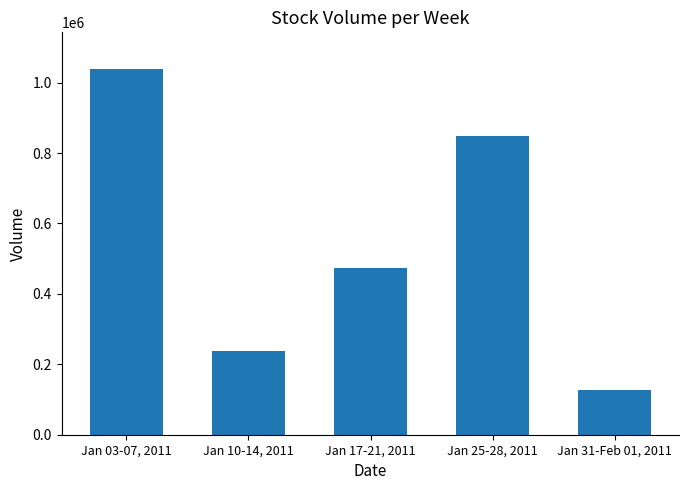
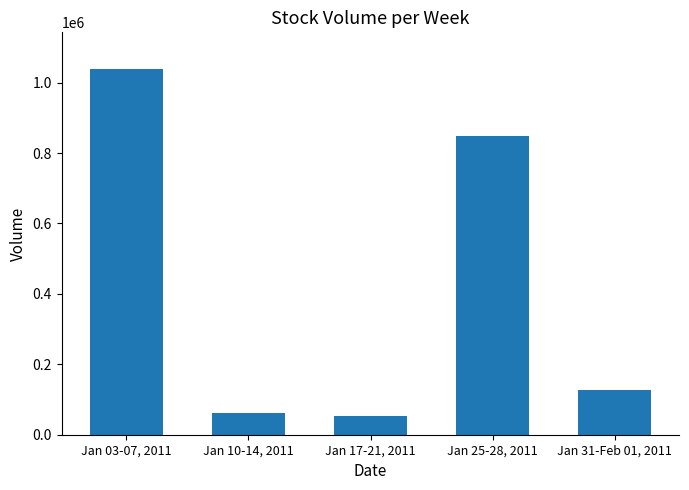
Jan 10-14, 2011: 240000 -> 60000
Jan 17-21, 2011: 470000 -> 50000
